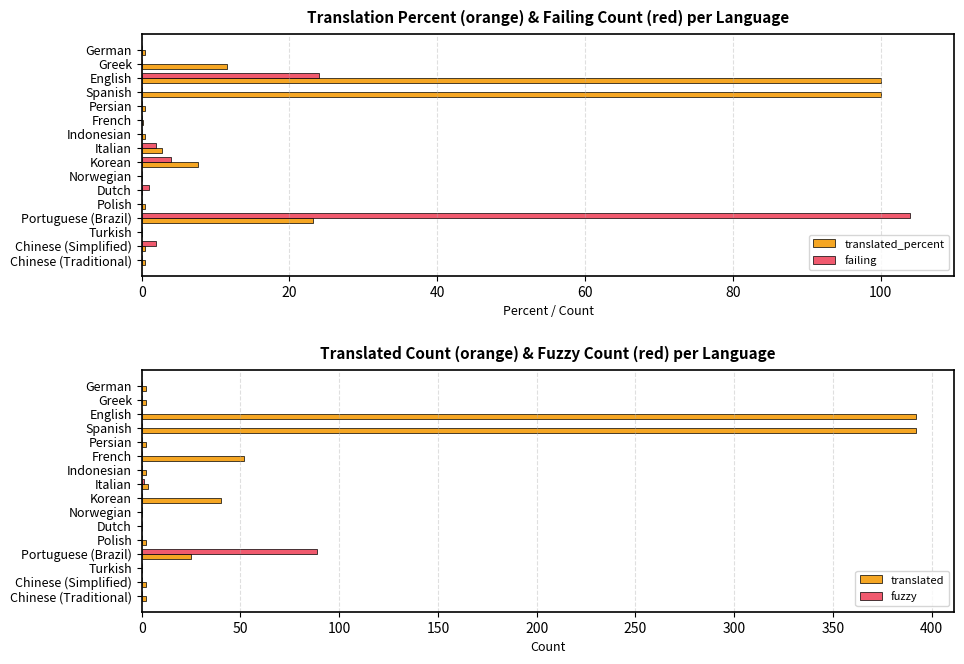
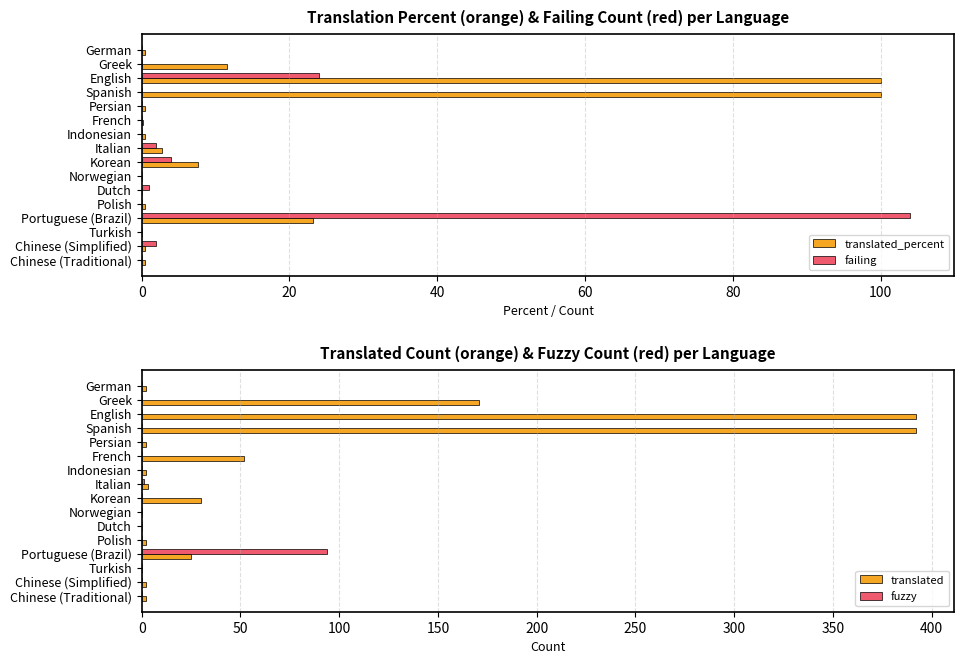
Translated Count (orange) & Fuzzy Count (red) per Language, translated, Greek: 2 -> 171
Translated Count (orange) & Fuzzy Count (red) per Language, translated, Korean: 40 -> 30
Translated Count (orange) & Fuzzy Count (red) per Language, fuzzy, Portuguese (Brazil): 89 -> 94
